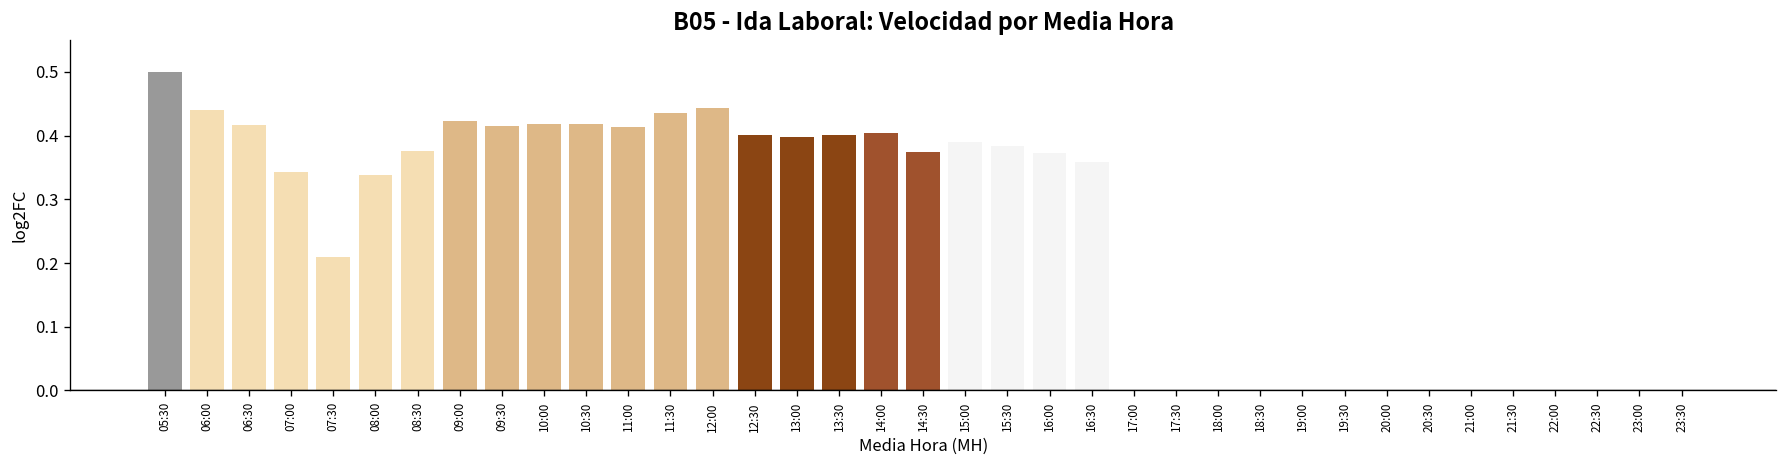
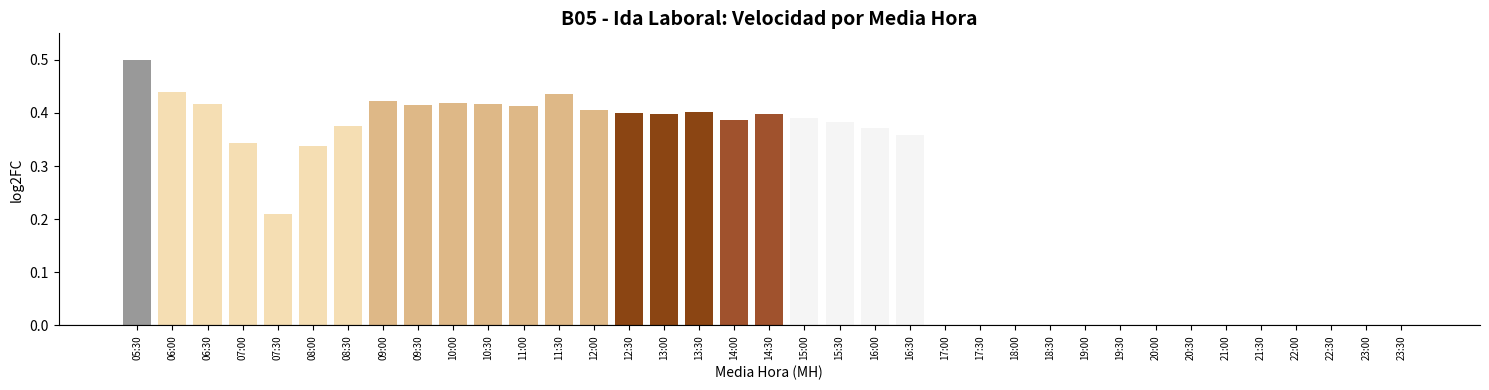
12:00: 0.44 -> 0.41
14:00: 0.40 -> 0.39
14:30: 0.37 -> 0.40
